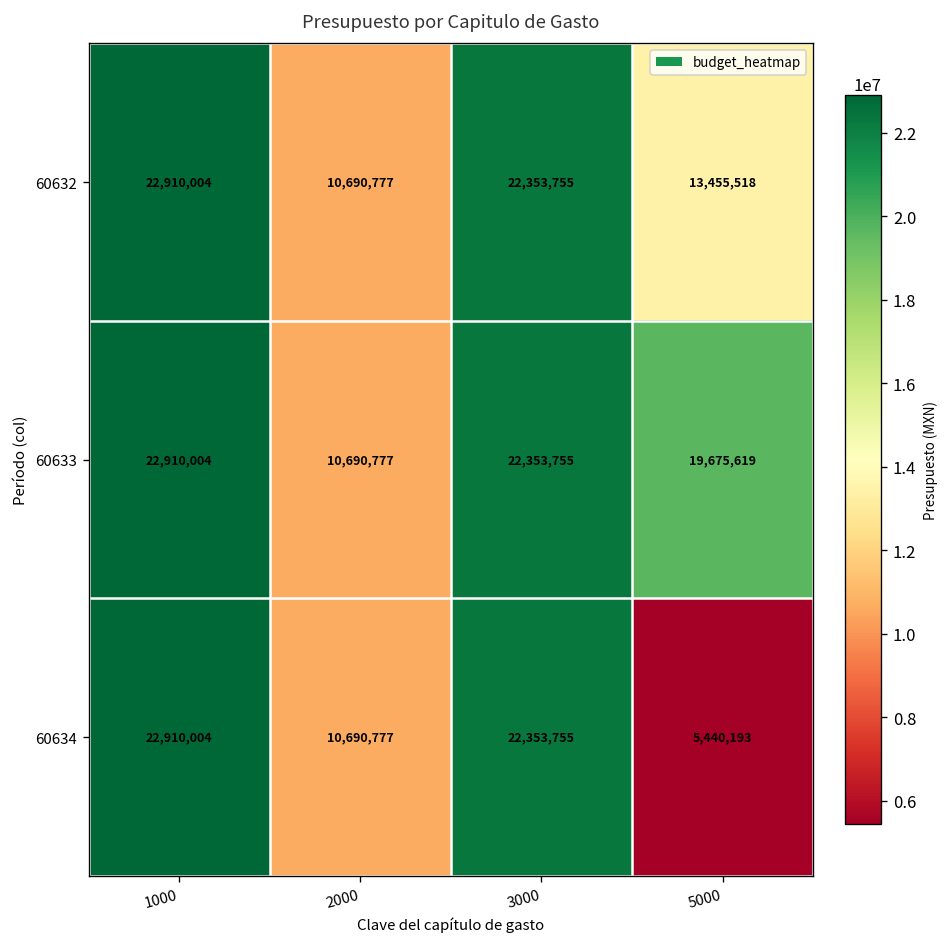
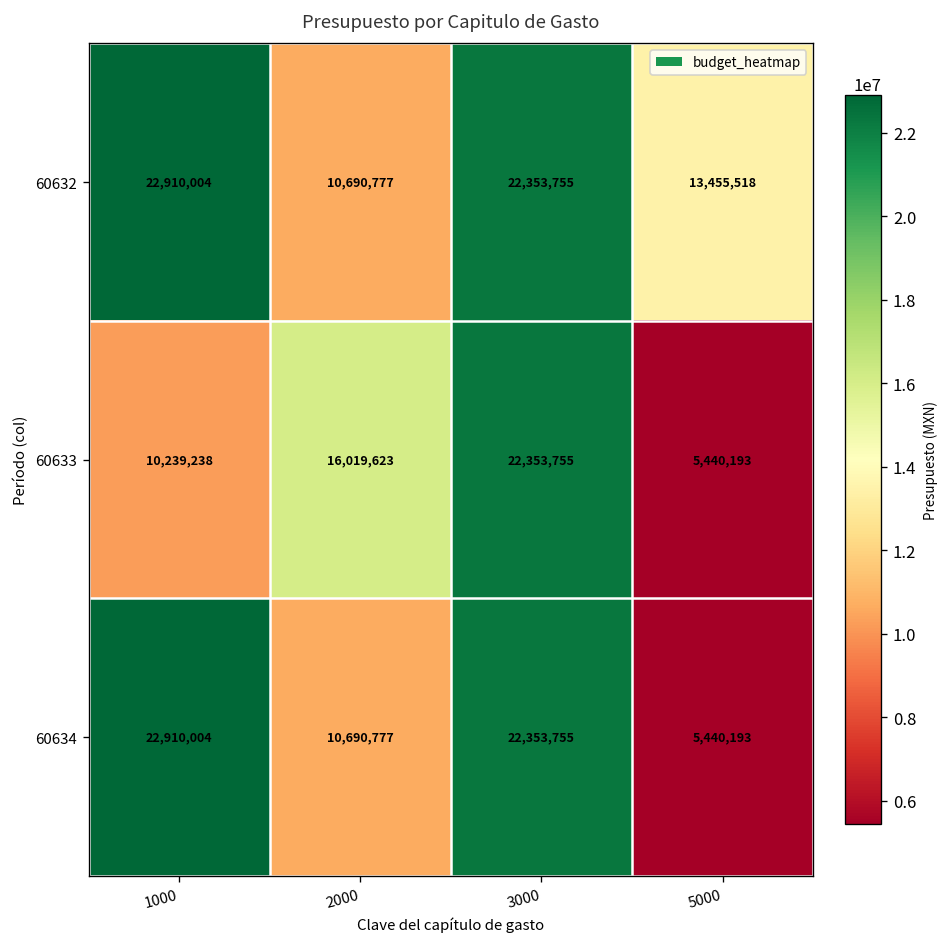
60633, 1000: 22,910,004 -> 10,239,238
60633, 2000: 10,690,777 -> 16,019,623
60633, 5000: 19,675,619 -> 5,440,193
